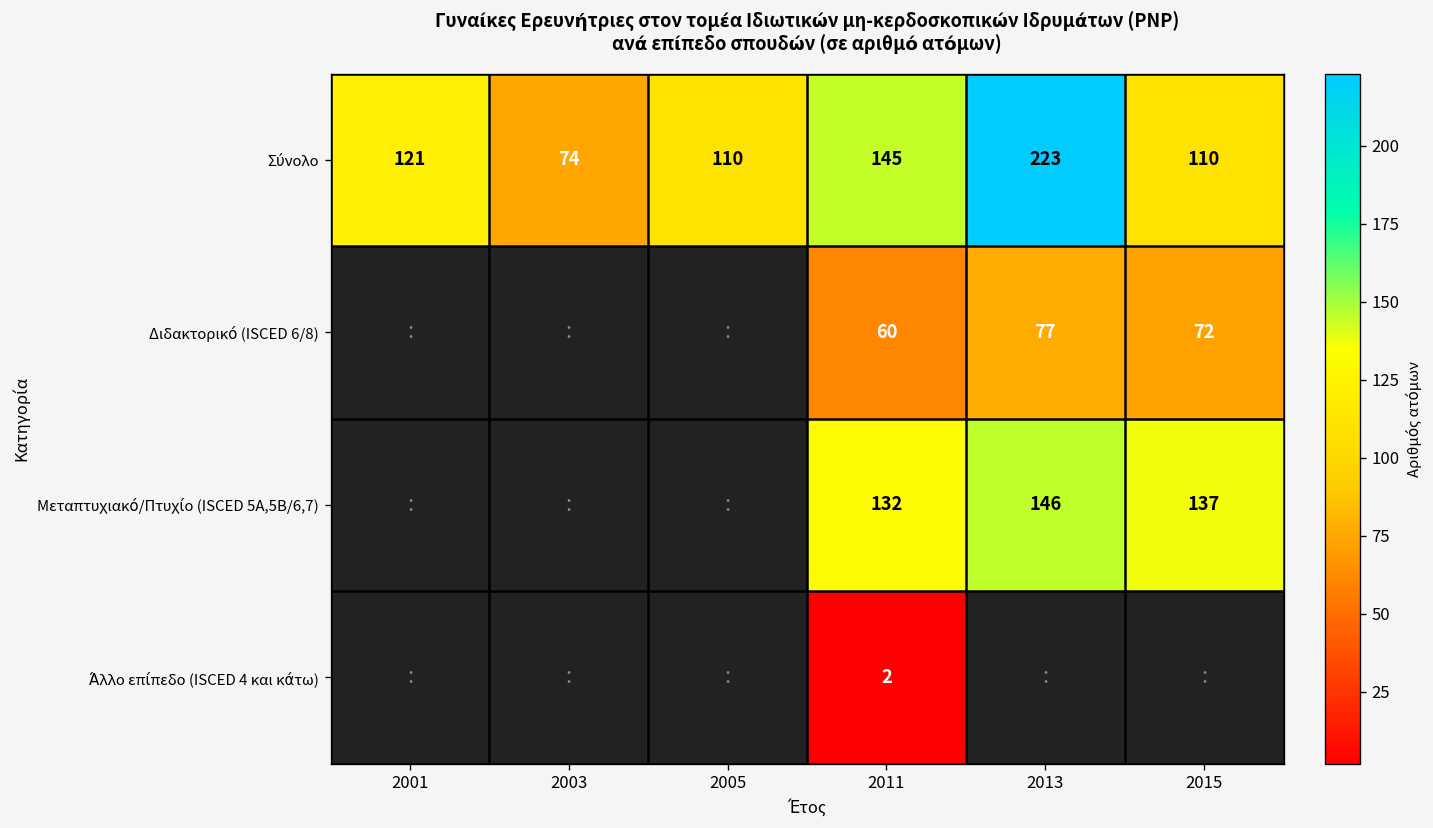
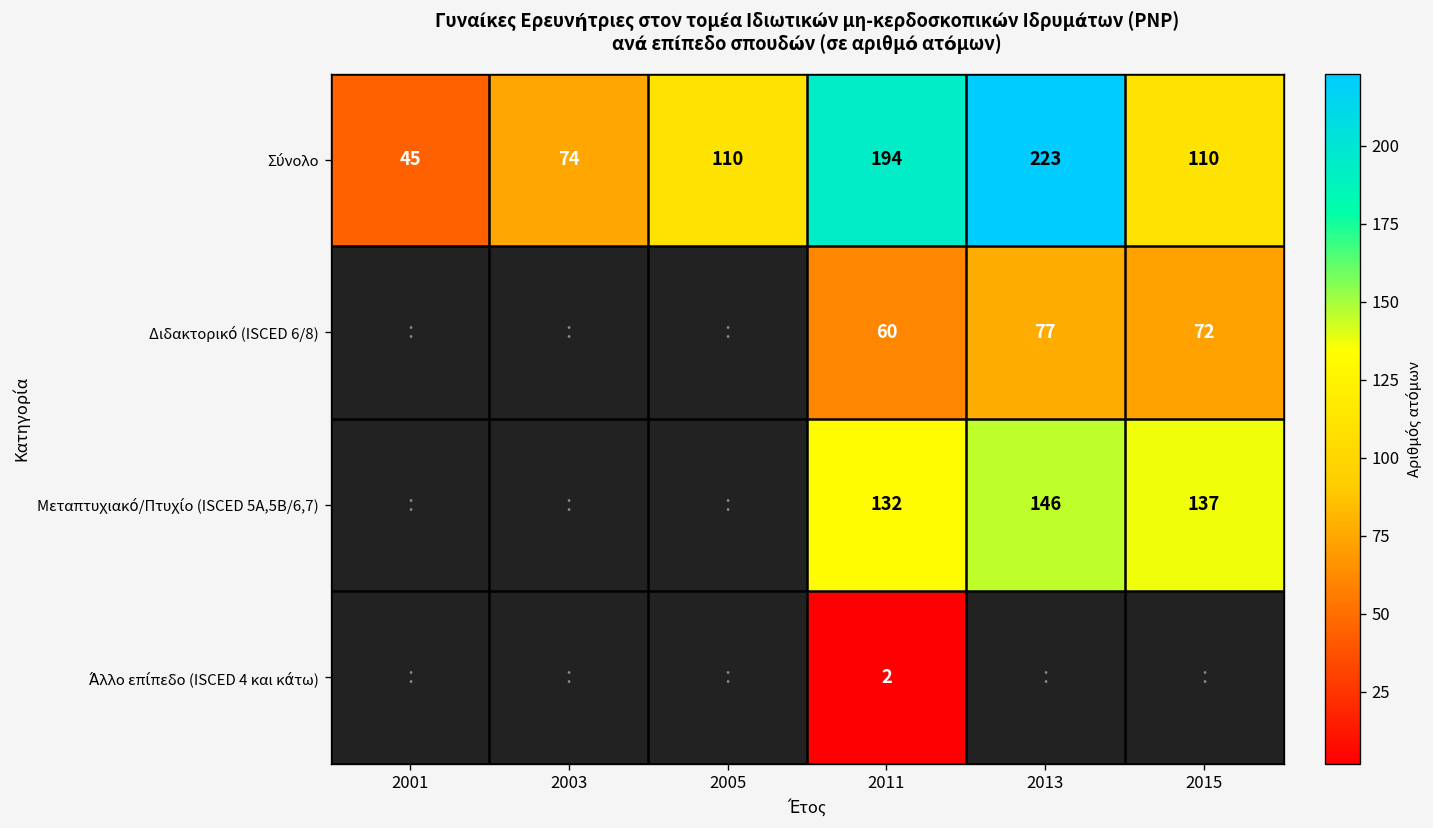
Σύνολο, 2001: 121 -> 45
Σύνολο, 2011: 145 -> 194
